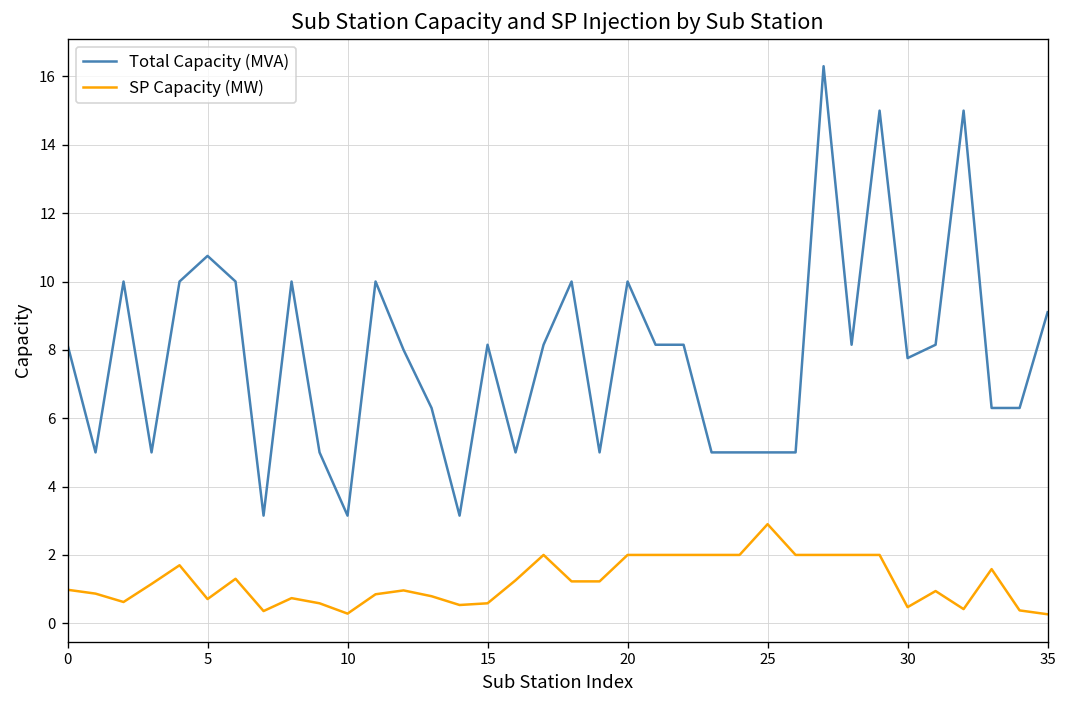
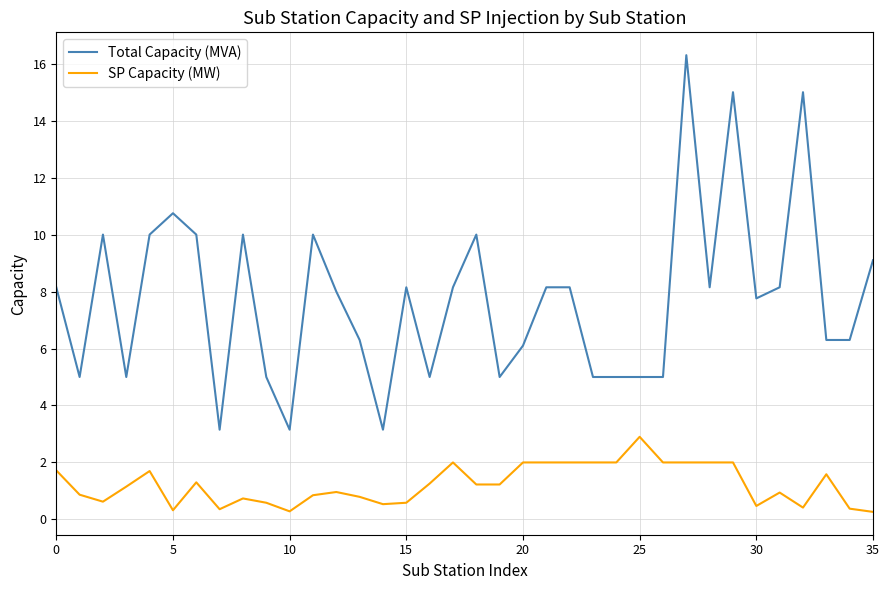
SP Capacity (MW), 0: 1.0 -> 1.7
SP Capacity (MW), 5: 0.7 -> 0.3
Total Capacity (MVA), 20: 10.0 -> 6.1
